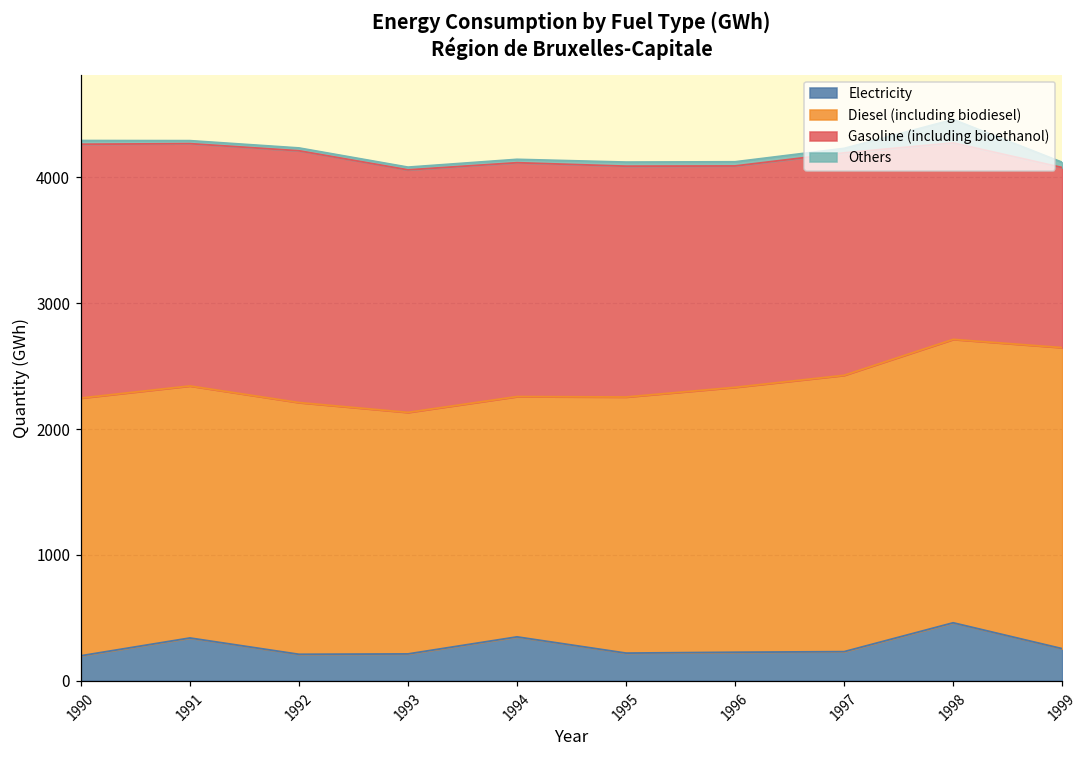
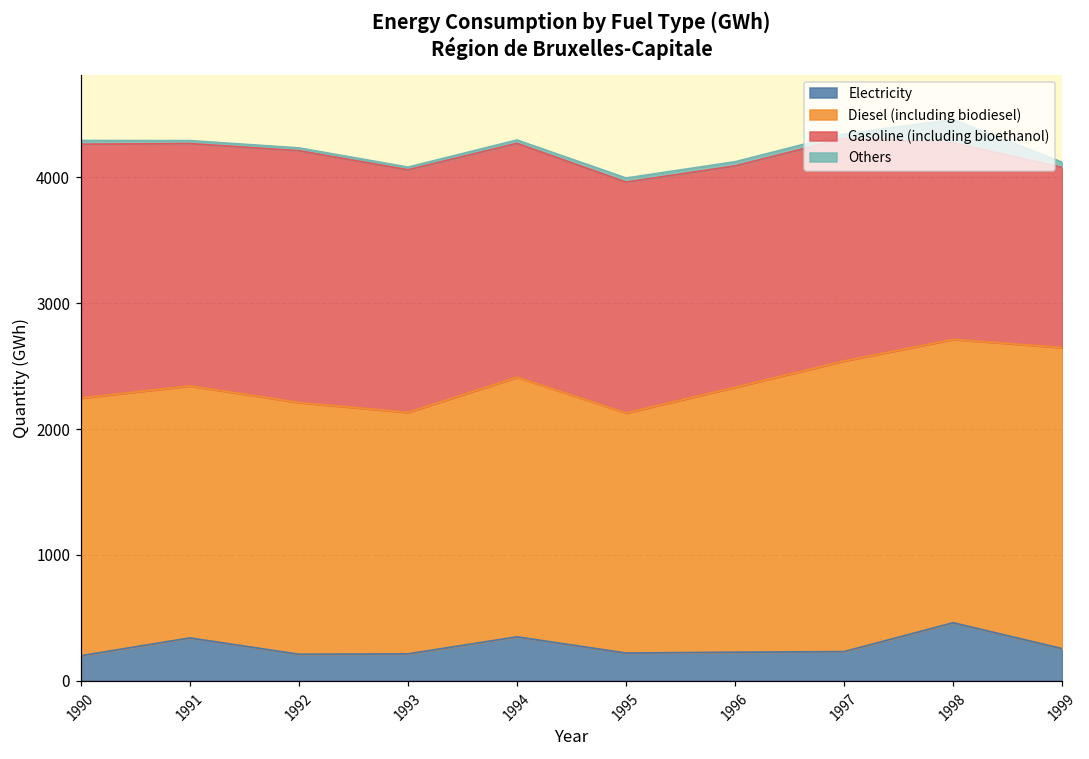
Diesel (including biodiesel), 1994: 1910 -> 2060
Diesel (including biodiesel), 1995: 2040 -> 1910
Diesel (including biodiesel), 1997: 2200 -> 2310
